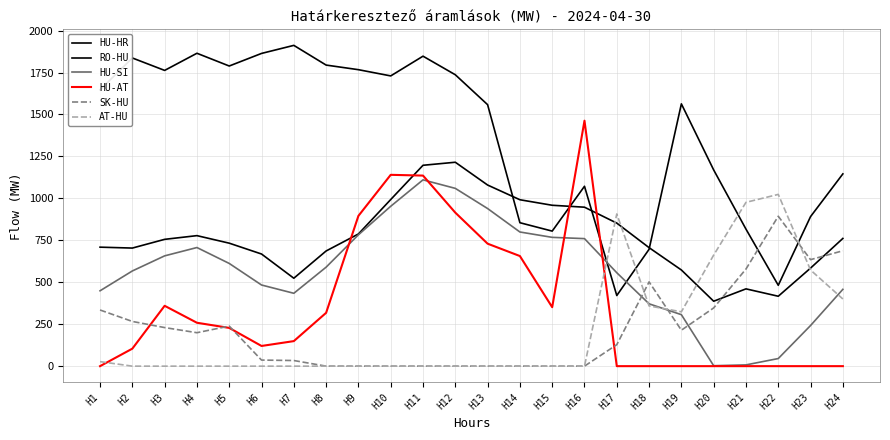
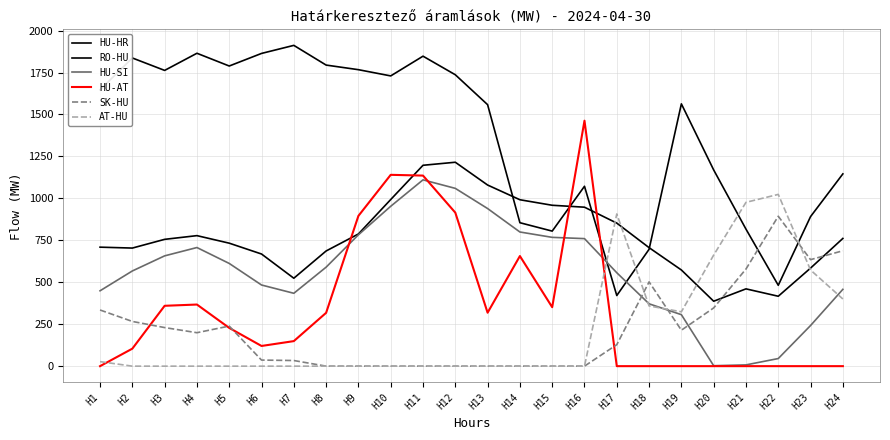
HU-AT, H4: 260 -> 370
HU-AT, H13: 730 -> 320
